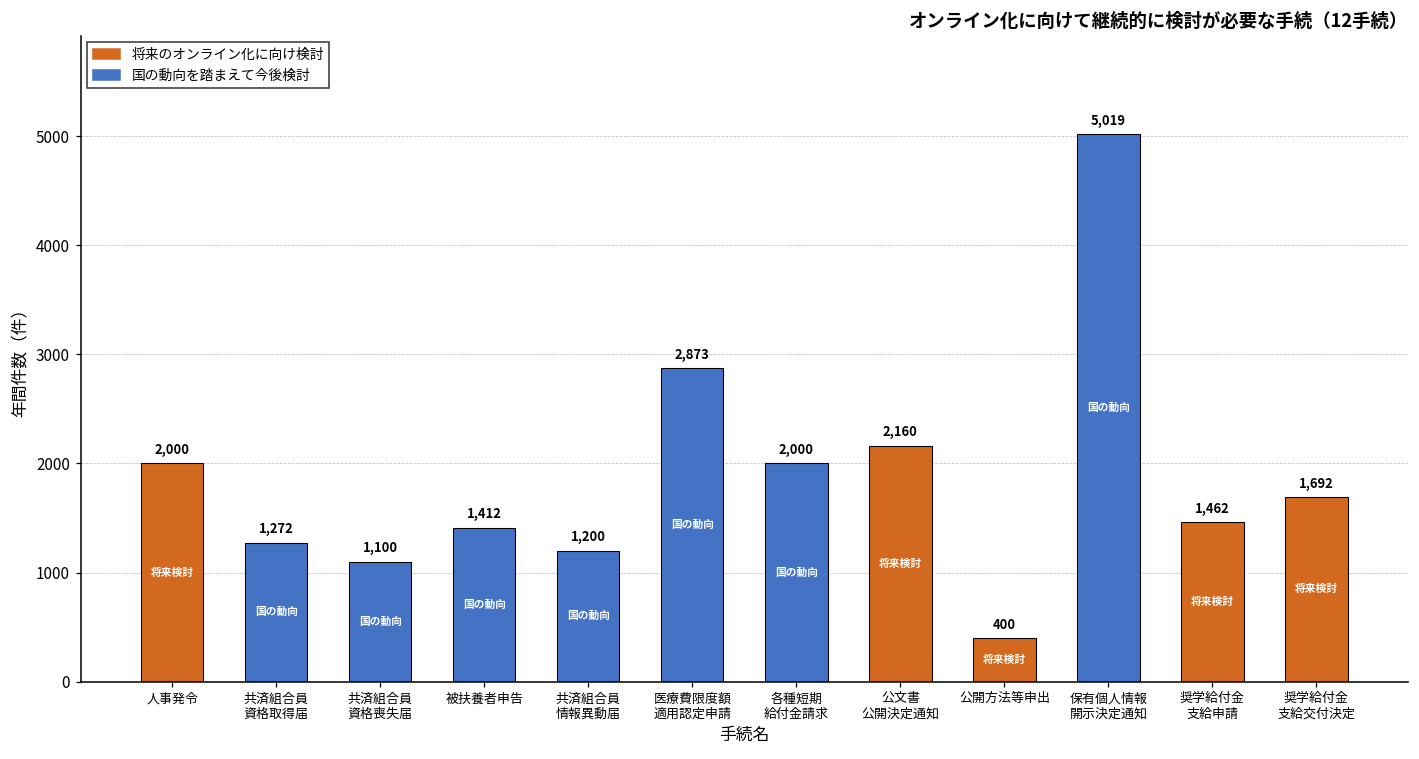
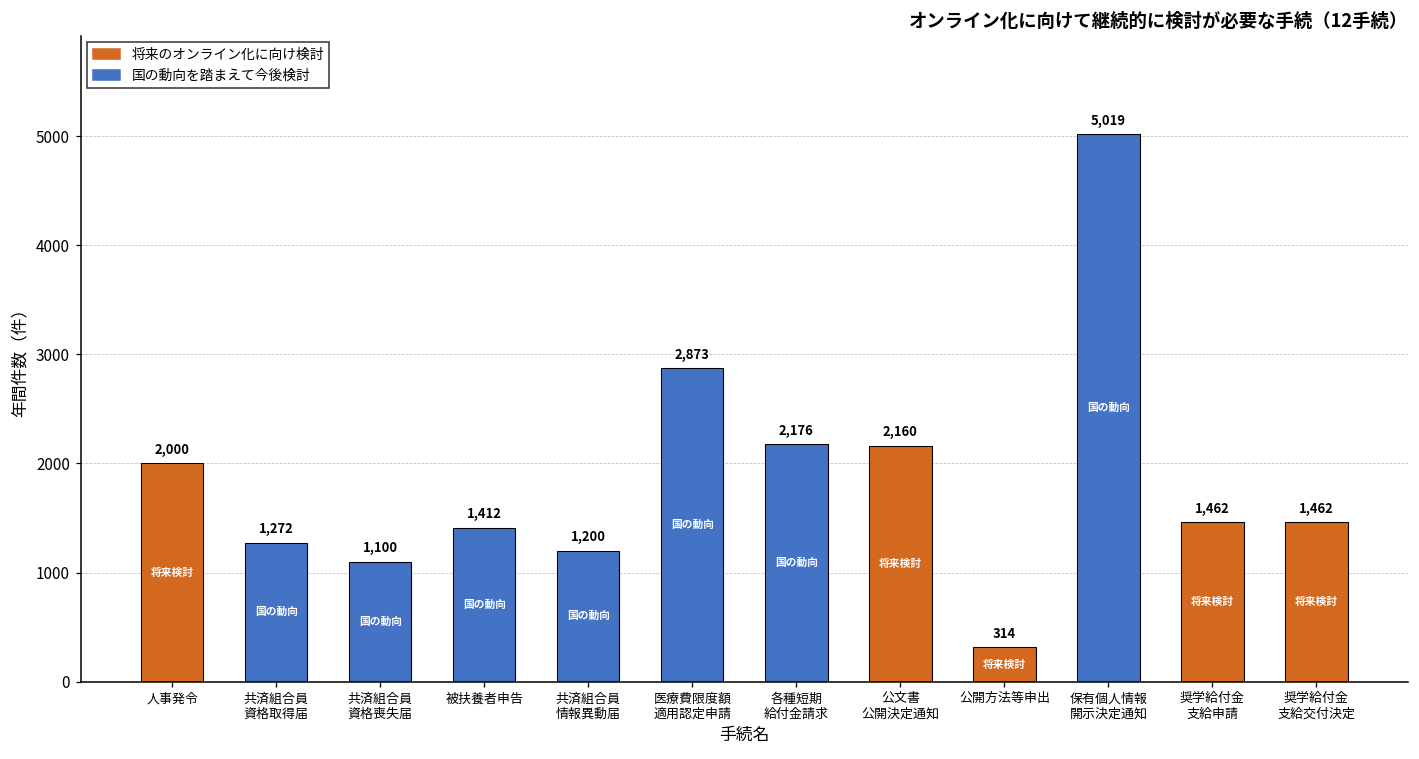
各種短期 給付金請求: 2,000 -> 2,176
公開方法等申出: 400 -> 314
奨学給付金 支給交付決定: 1,692 -> 1,462
